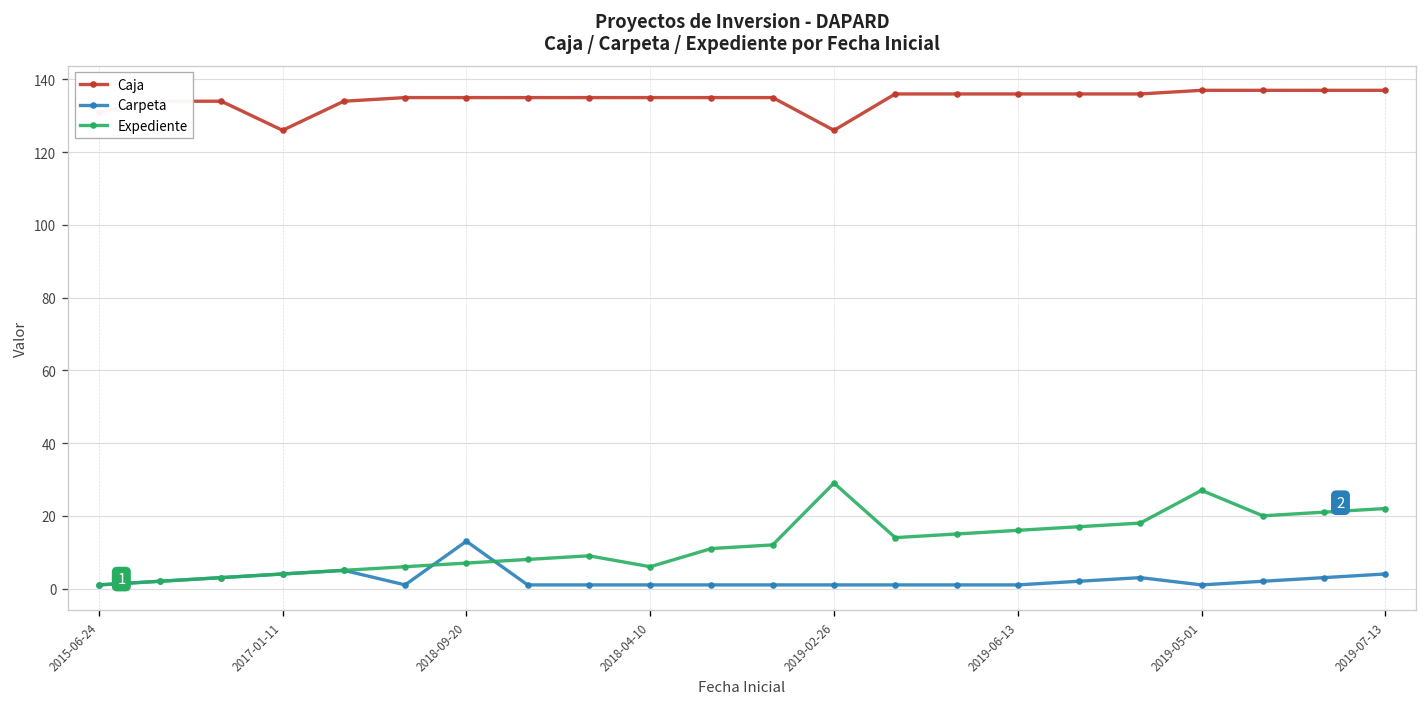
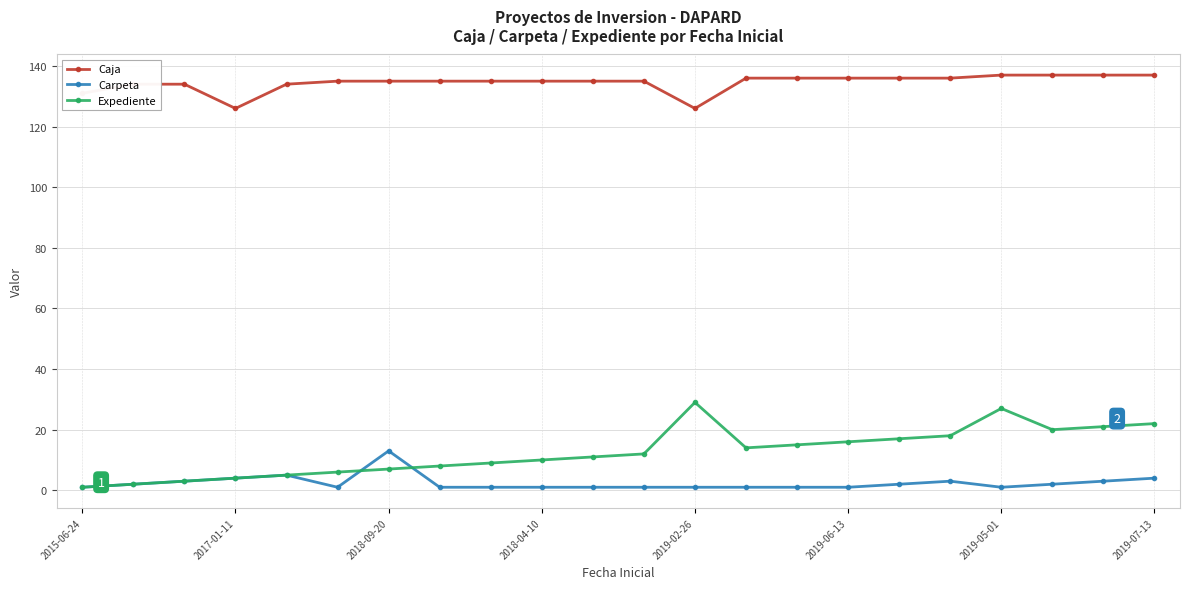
Expediente, 2018-04-10: 6 -> 10
